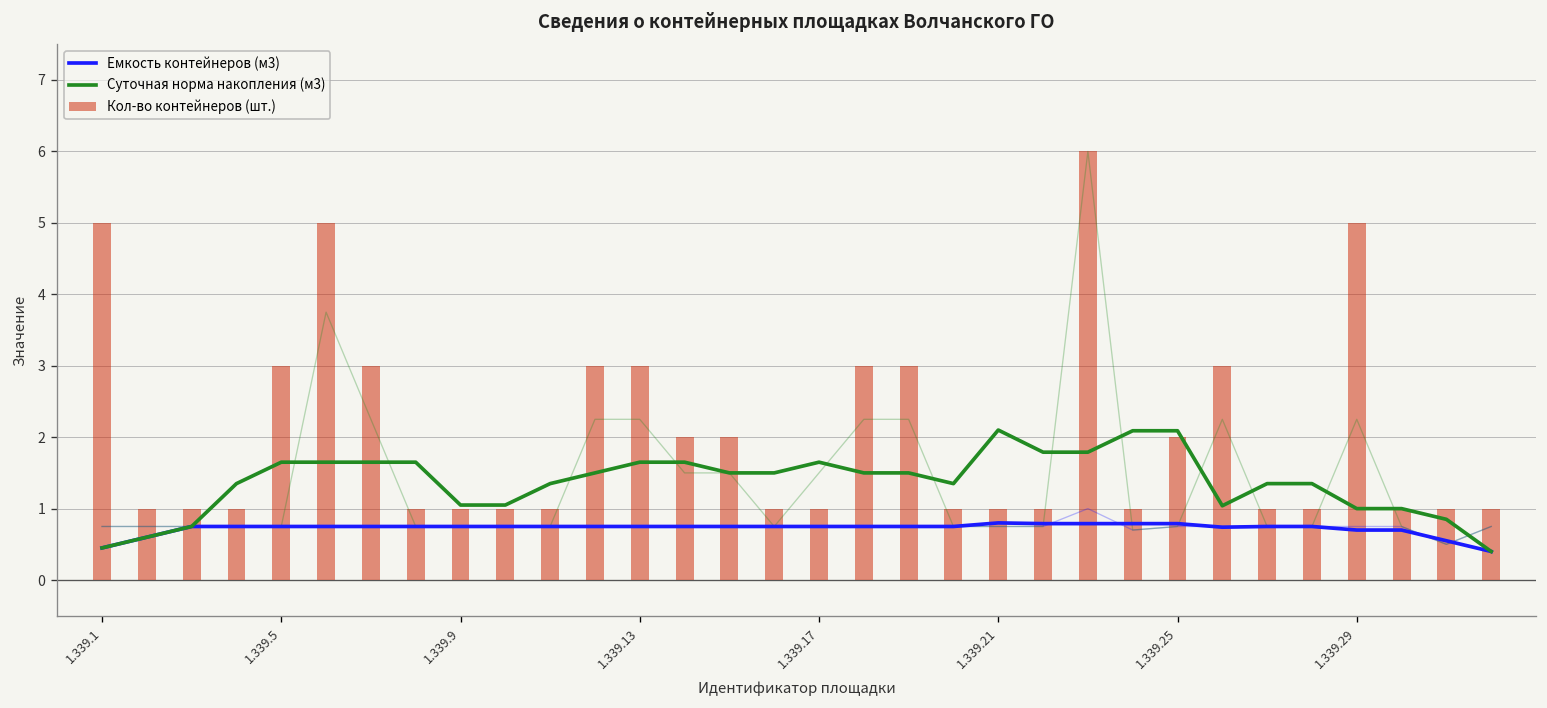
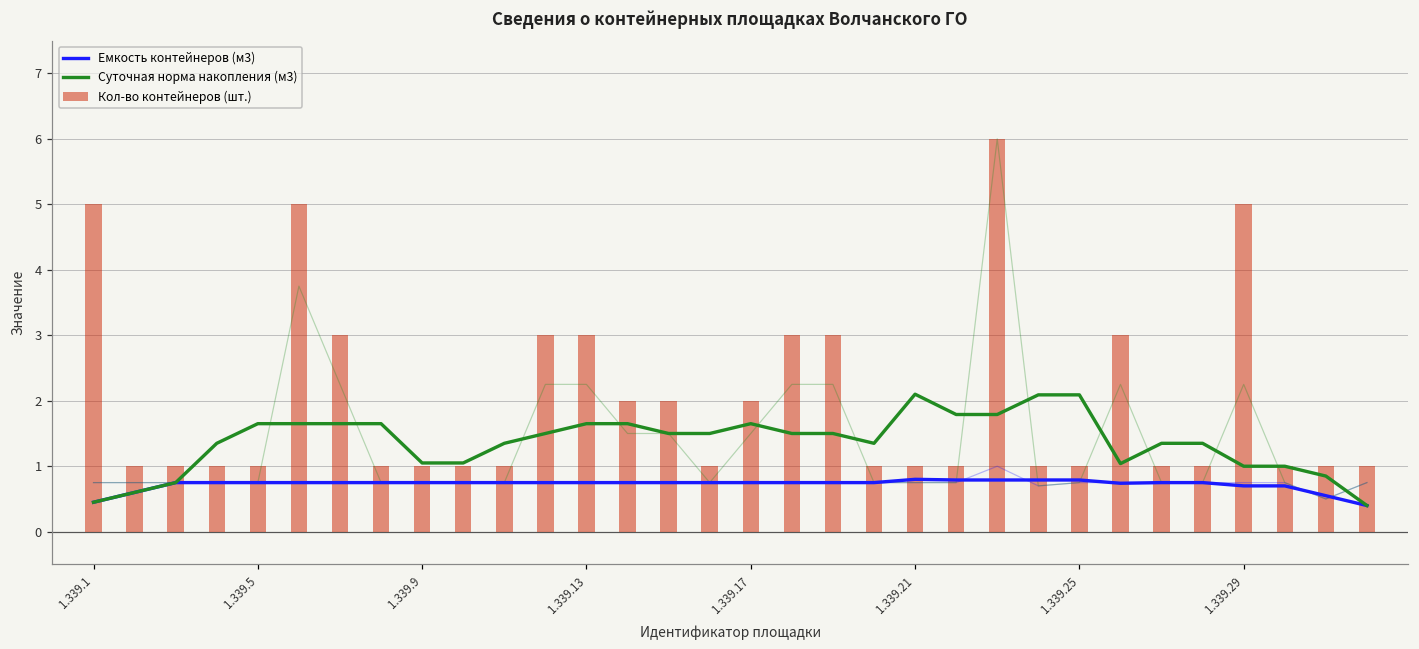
Кол-во контейнеров (шт.), 1.339.5: 3 -> 1
Кол-во контейнеров (шт.), 1.339.17: 1 -> 2
Кол-во контейнеров (шт.), 1.339.25: 2 -> 1
